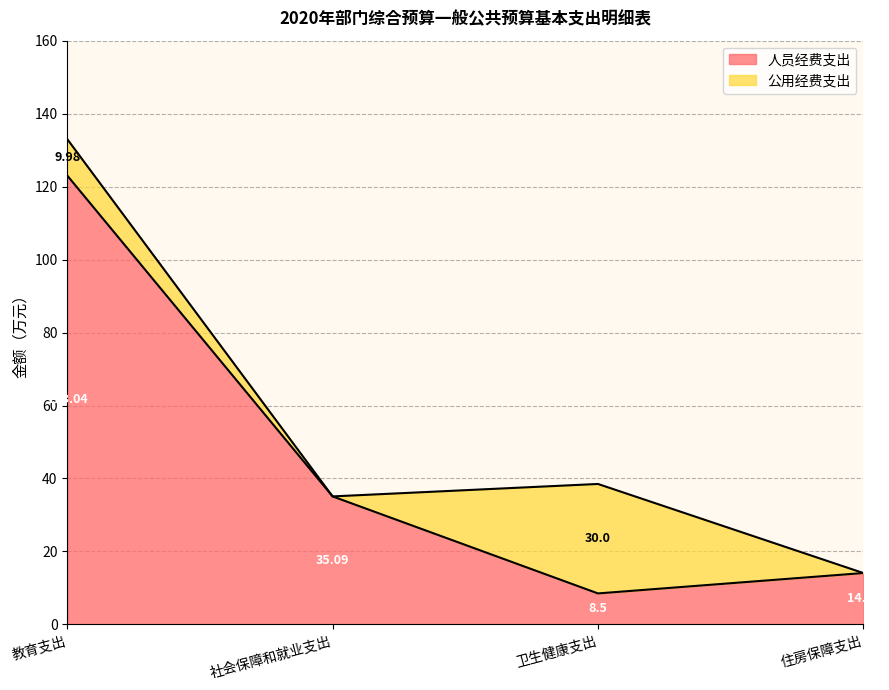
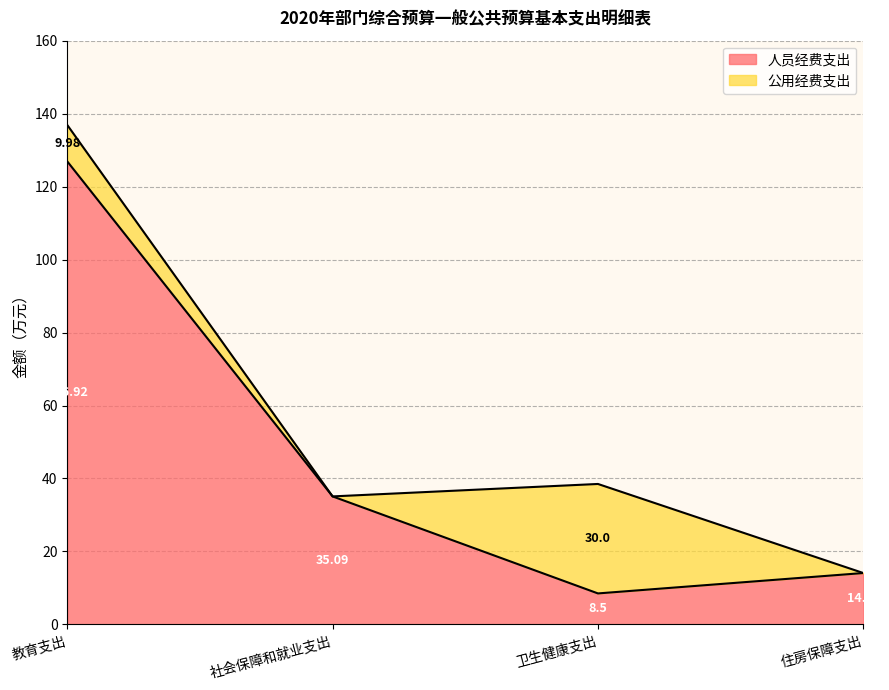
人员经费支出, 教育支出: 123 -> 127
